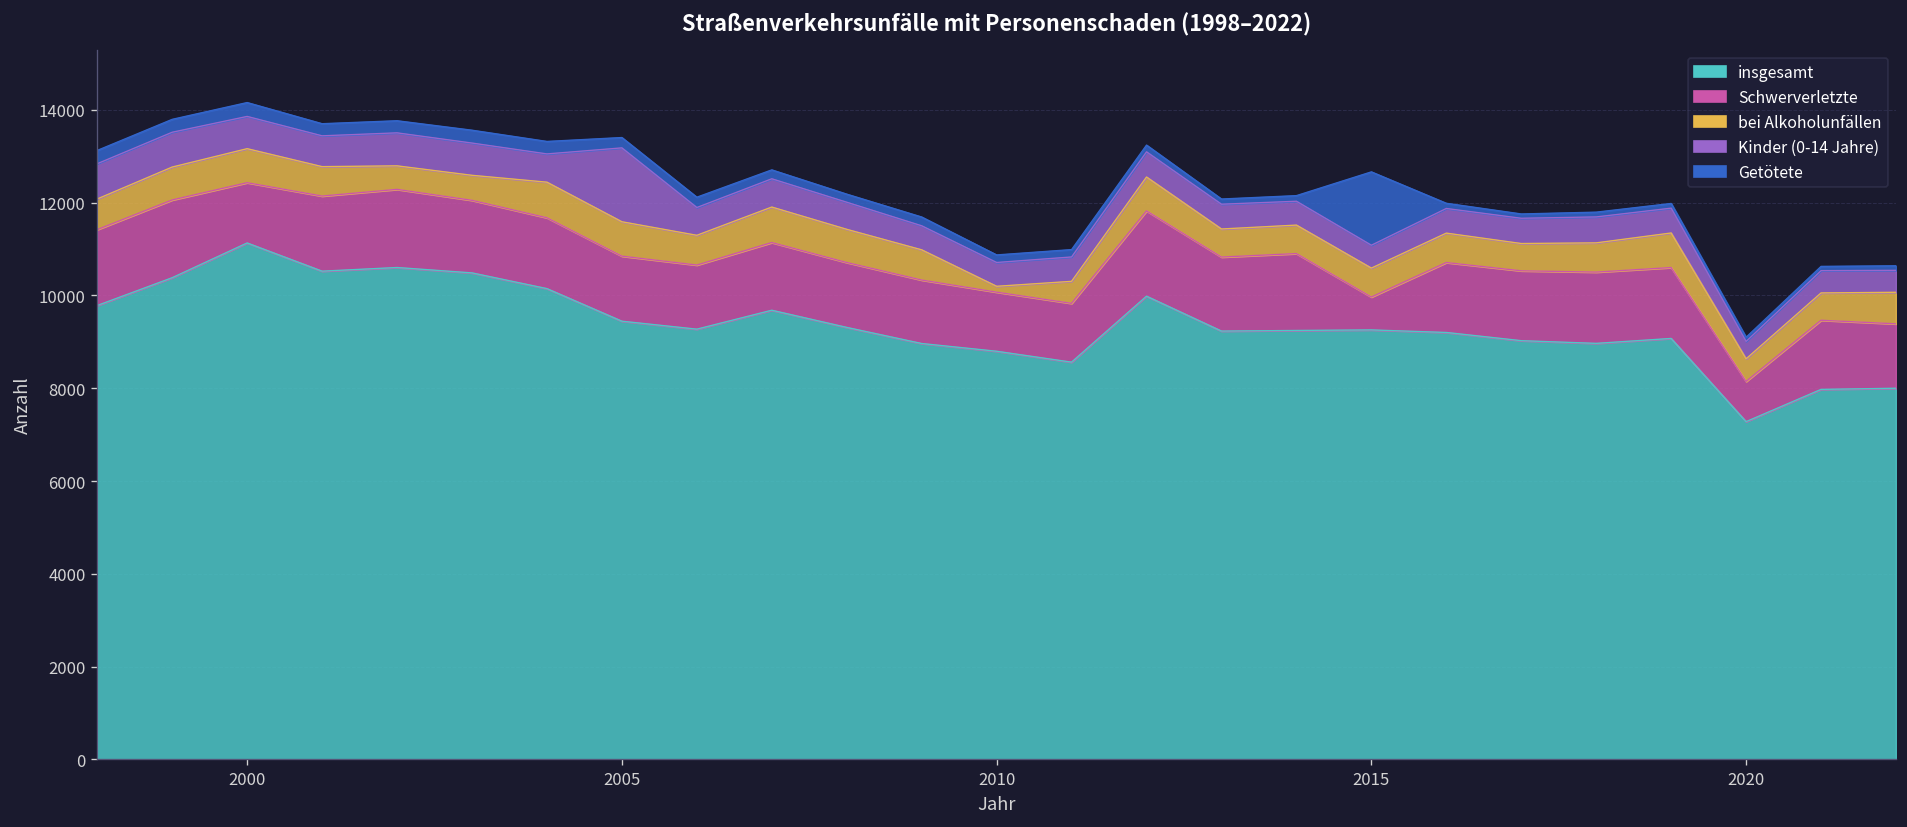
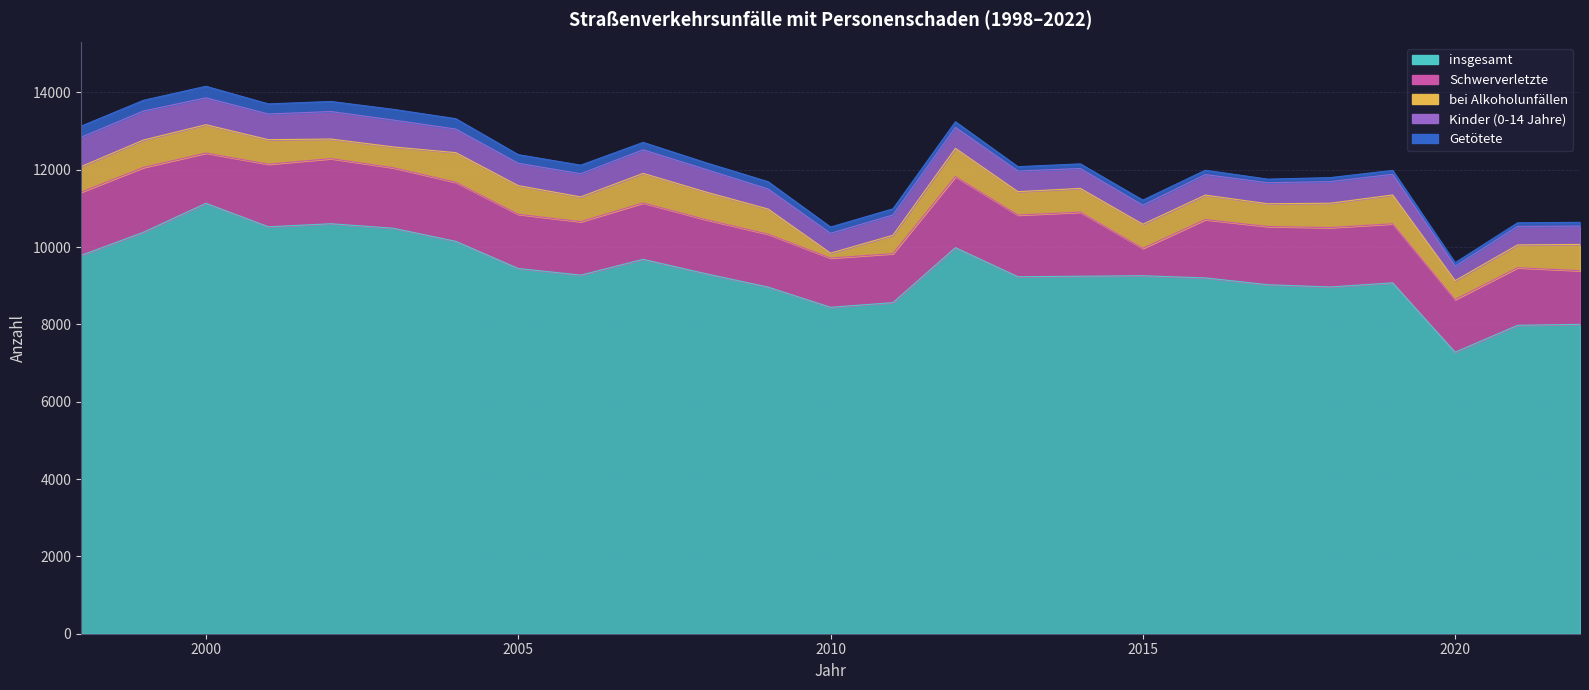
Kinder (0-14 Jahre), 2005: 1600 -> 600
insgesamt, 2010: 8800 -> 8400
Getötete, 2015: 1600 -> 100
Schwerverletzte, 2020: 900 -> 1400
